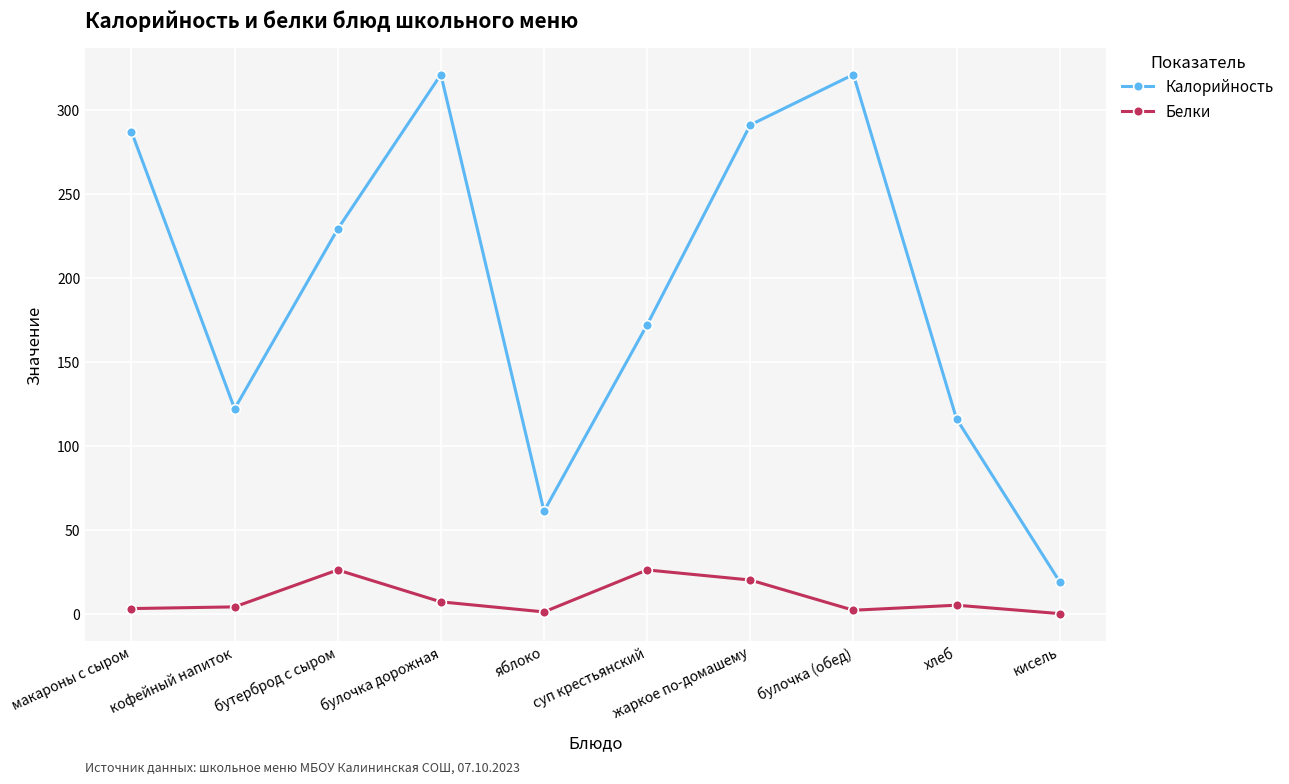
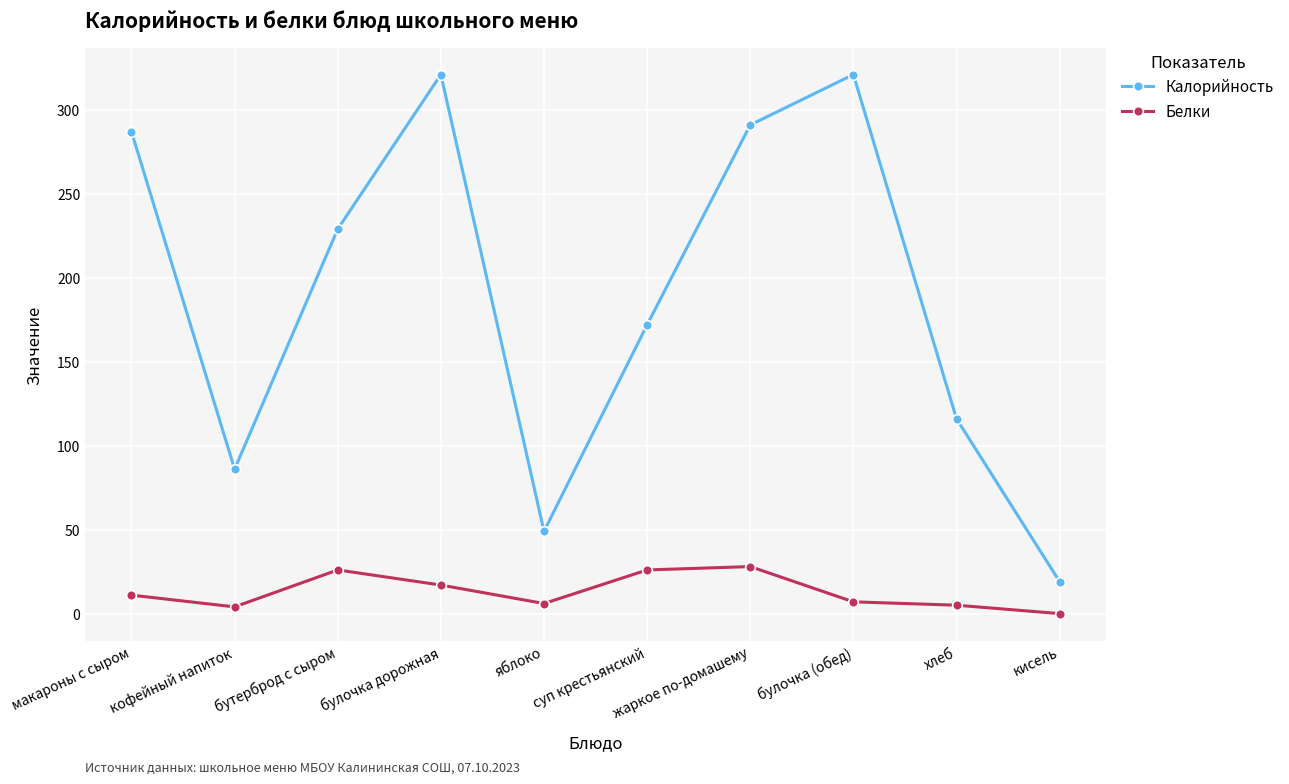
Белки, макароны с сыром: 3 -> 11
Калорийность, кофейный напиток: 122 -> 86
Белки, булочка дорожная: 7 -> 17
Калорийность, яблоко: 61 -> 49
Белки, яблоко: 1 -> 6
Белки, жаркое по-домашему: 20 -> 28
Белки, булочка (обед): 2 -> 7
